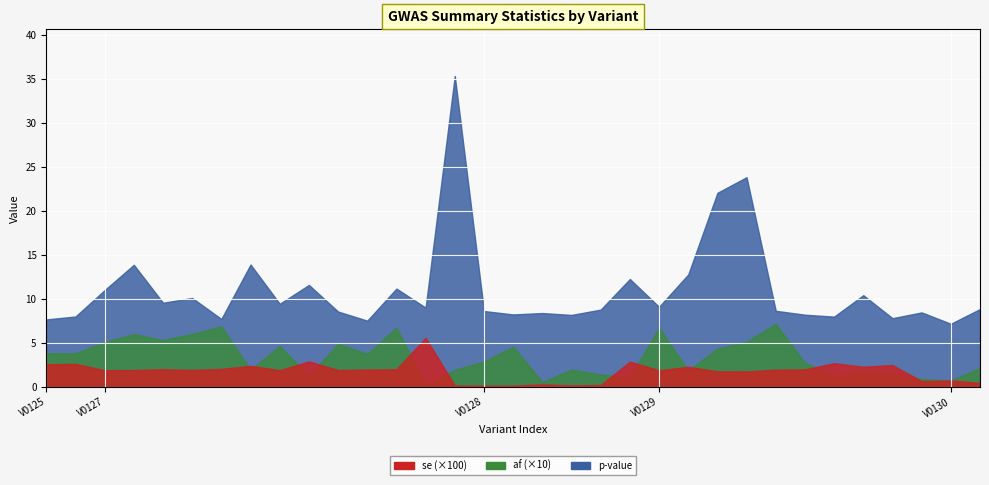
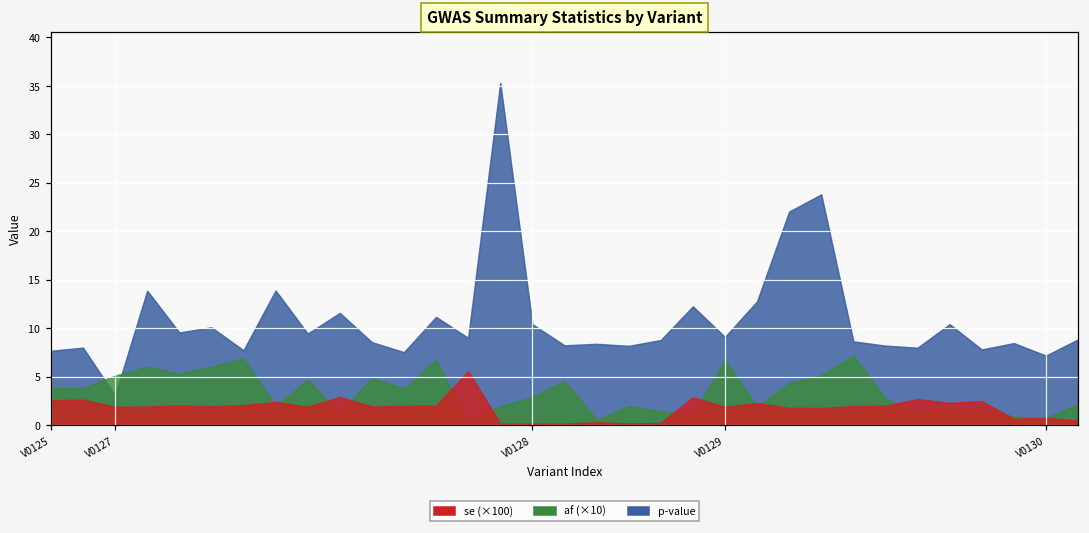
p-value, V0127: 11 -> 3
p-value, V0128: 9 -> 10
